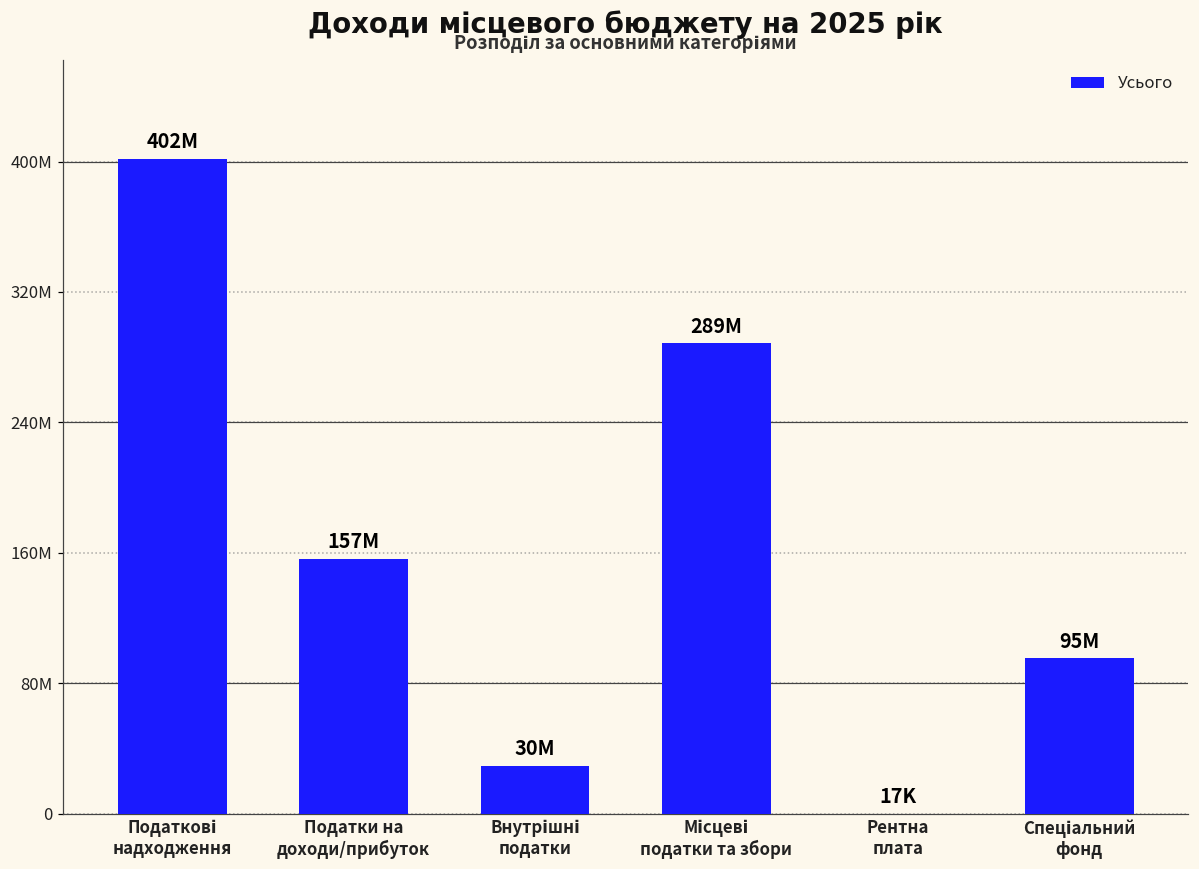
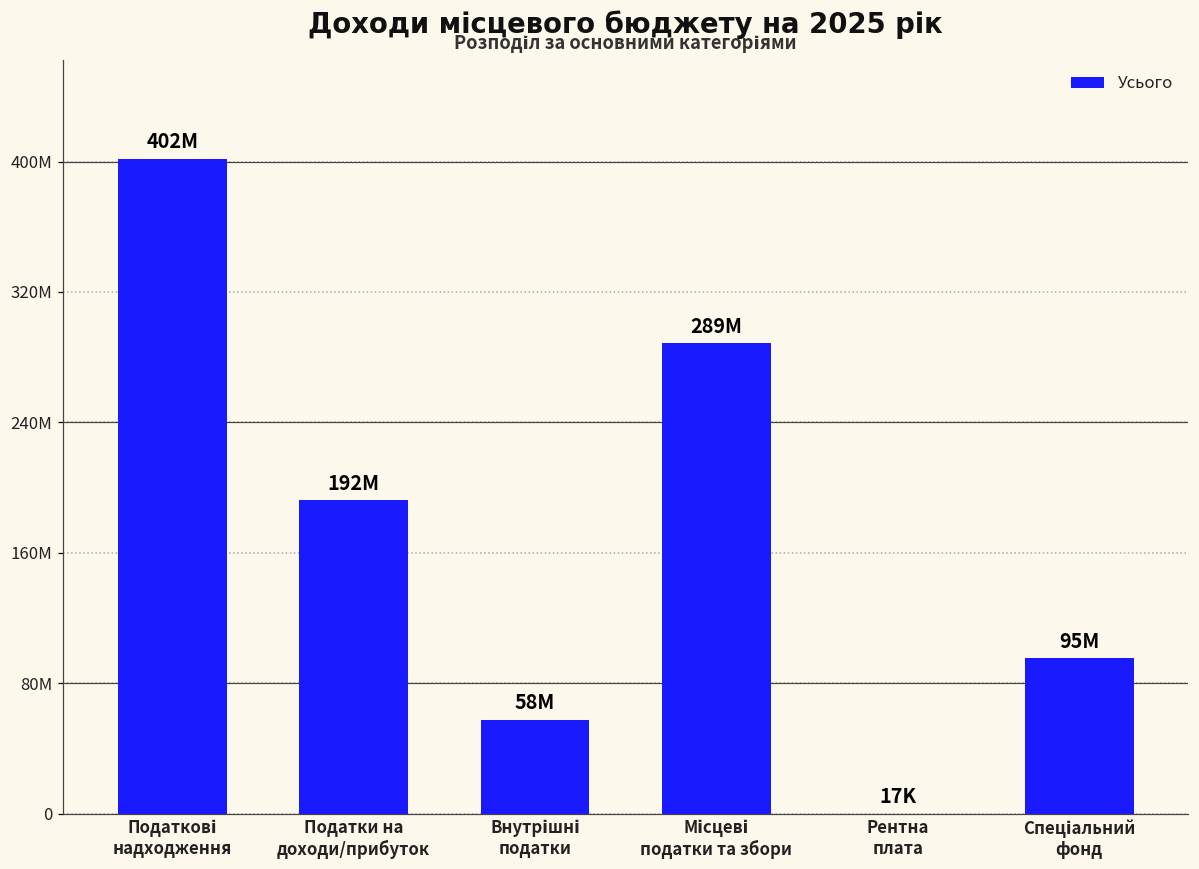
Податки на доходи/прибуток: 157M -> 192M
Внутрішні податки: 30M -> 58M
